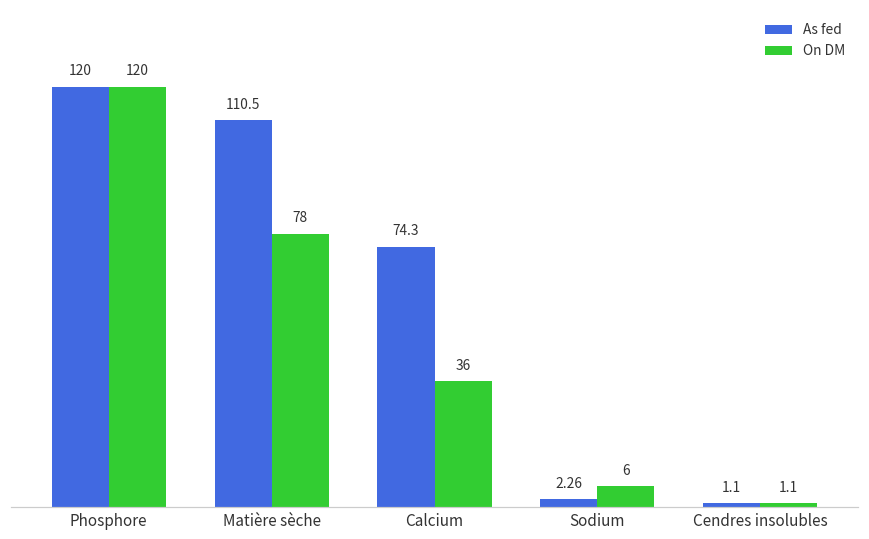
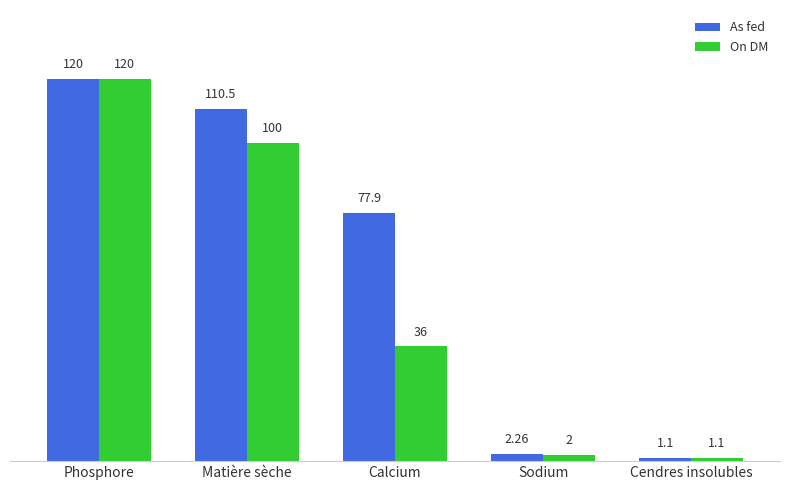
On DM, Matière sèche: 78 -> 100
As fed, Calcium: 74.3 -> 77.9
On DM, Sodium: 6 -> 2
